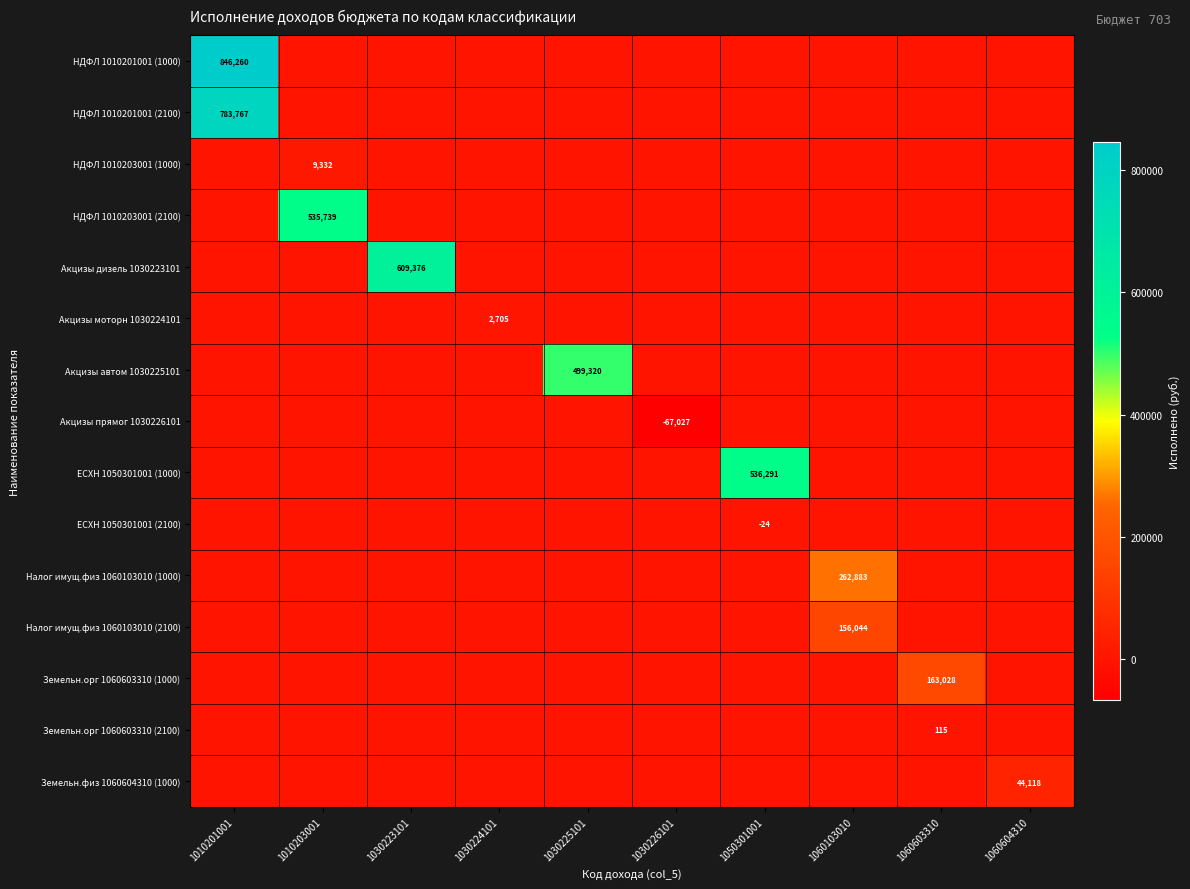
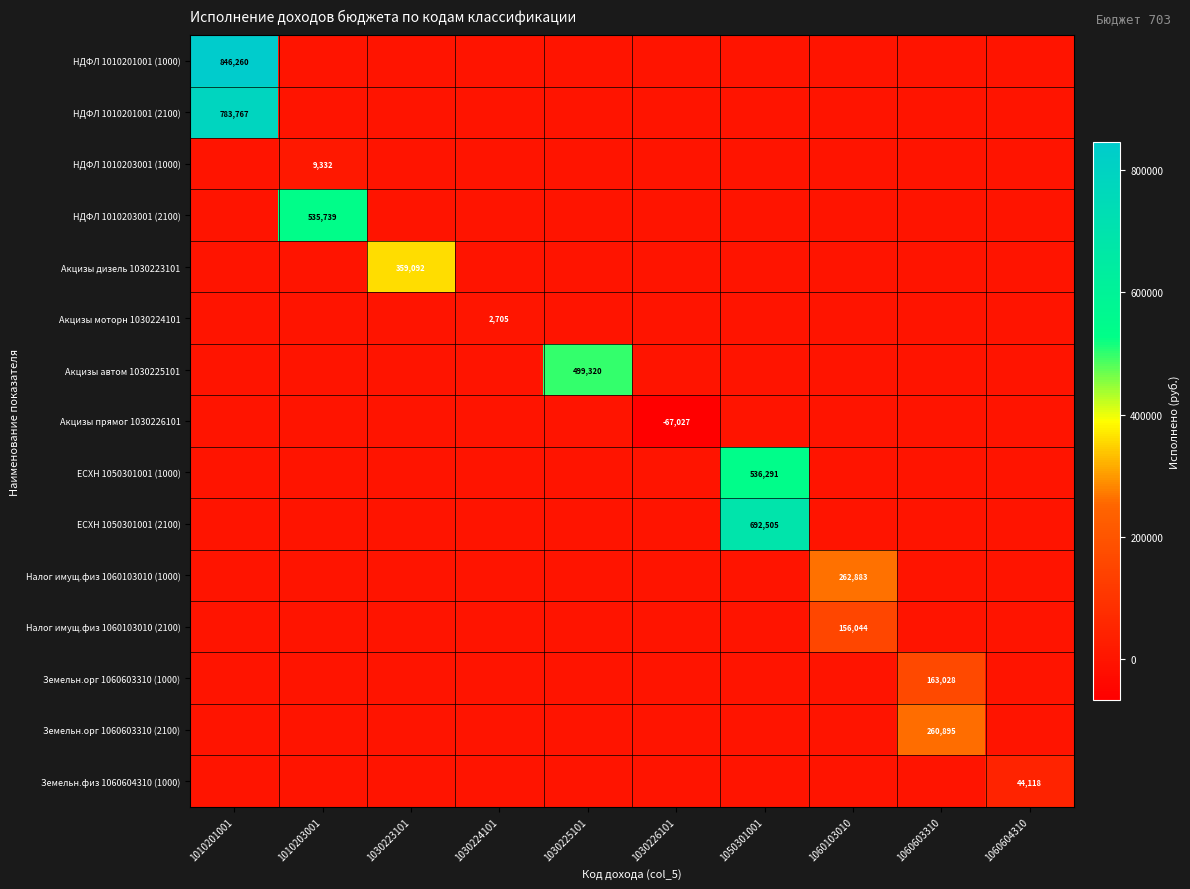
Акцизы дизель 1030223101, 1030223101: 609,376 -> 359,092
ЕСХН 1050301001 (2100), 1050301001: -24 -> 692,505
Земельн.орг 1060603310 (2100), 1060603310: 115 -> 260,895
